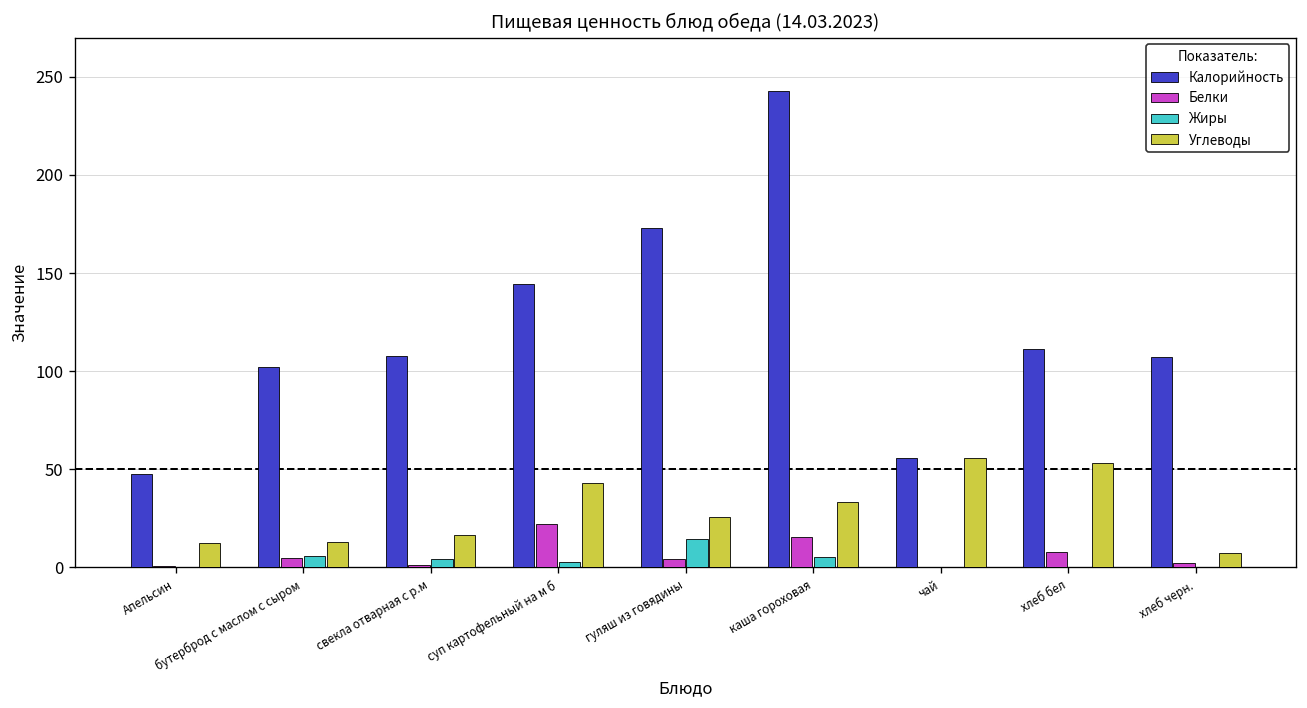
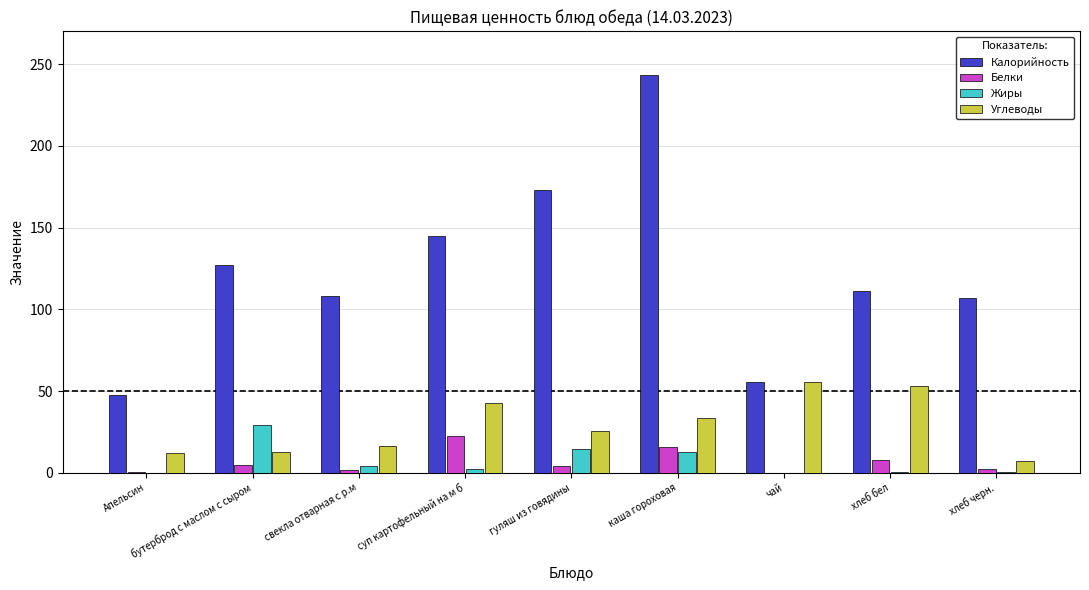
Калорийность, бутерброд с маслом с сыром: 102 -> 127
Жиры, бутерброд с маслом с сыром: 6 -> 29
Жиры, каша гороховая: 6 -> 13
